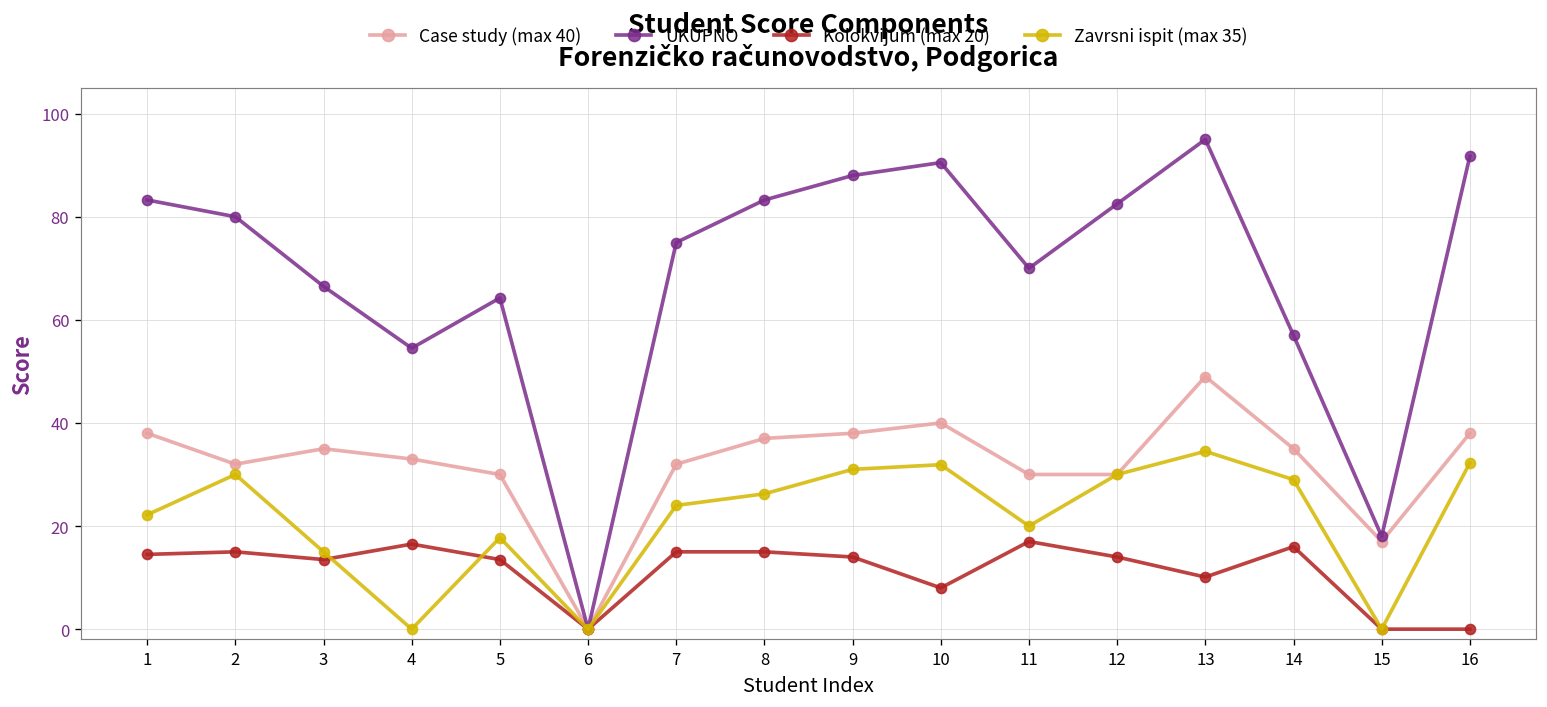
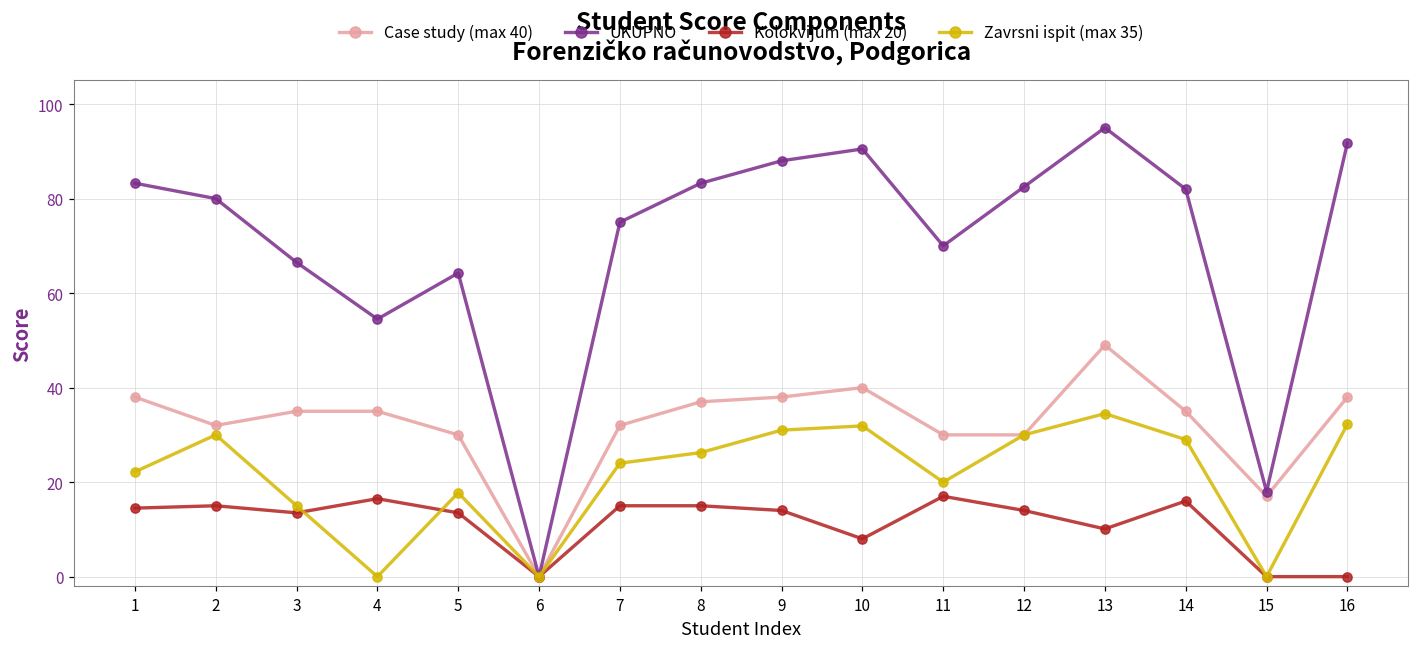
Case study (max 40), 4: 33 -> 35
UKUPNO, 14: 57 -> 82
